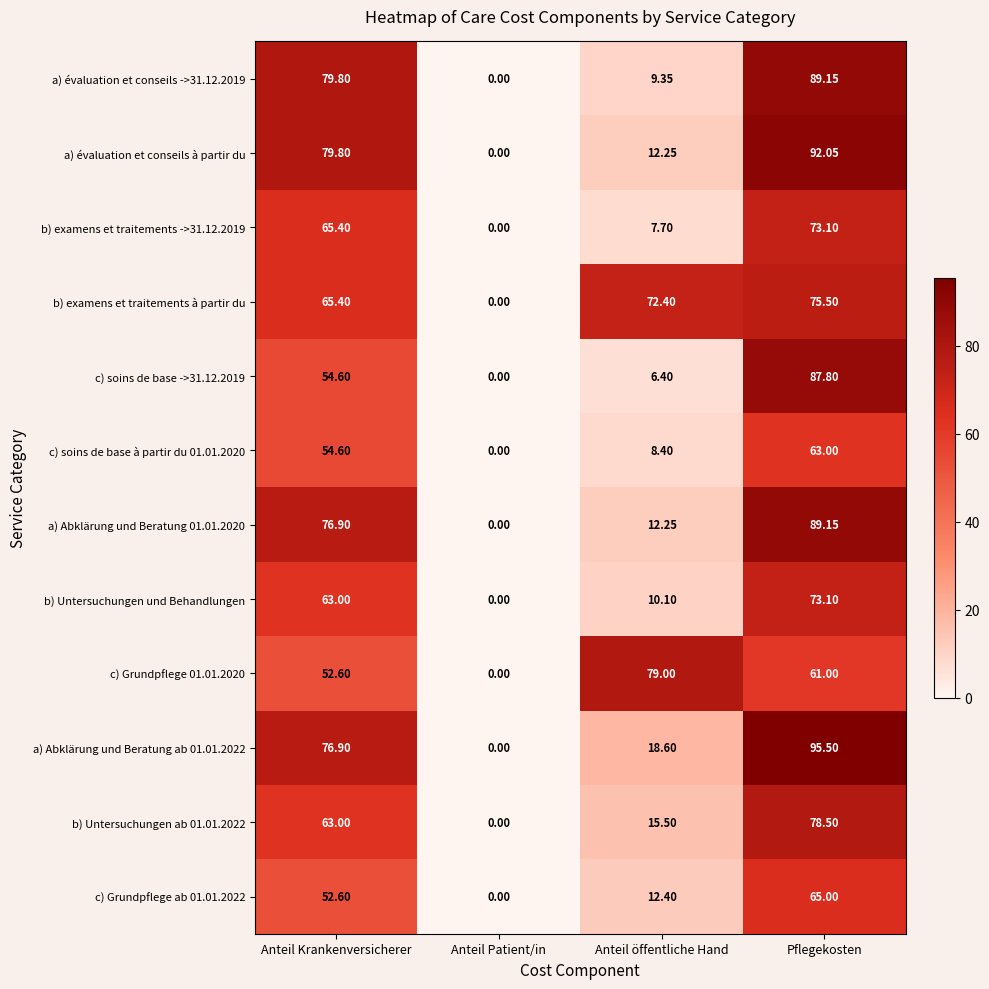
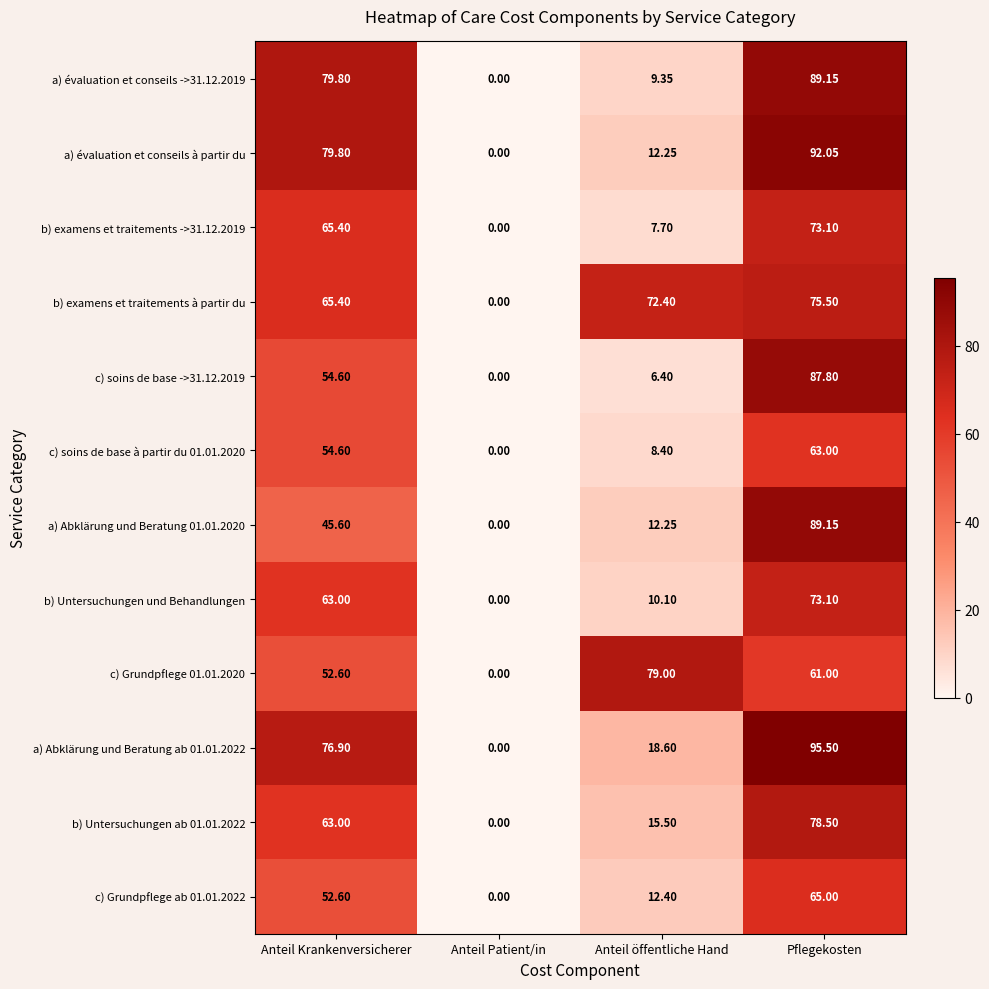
a) Abklärung und Beratung 01.01.2020, Anteil Krankenversicherer: 76.90 -> 45.60
